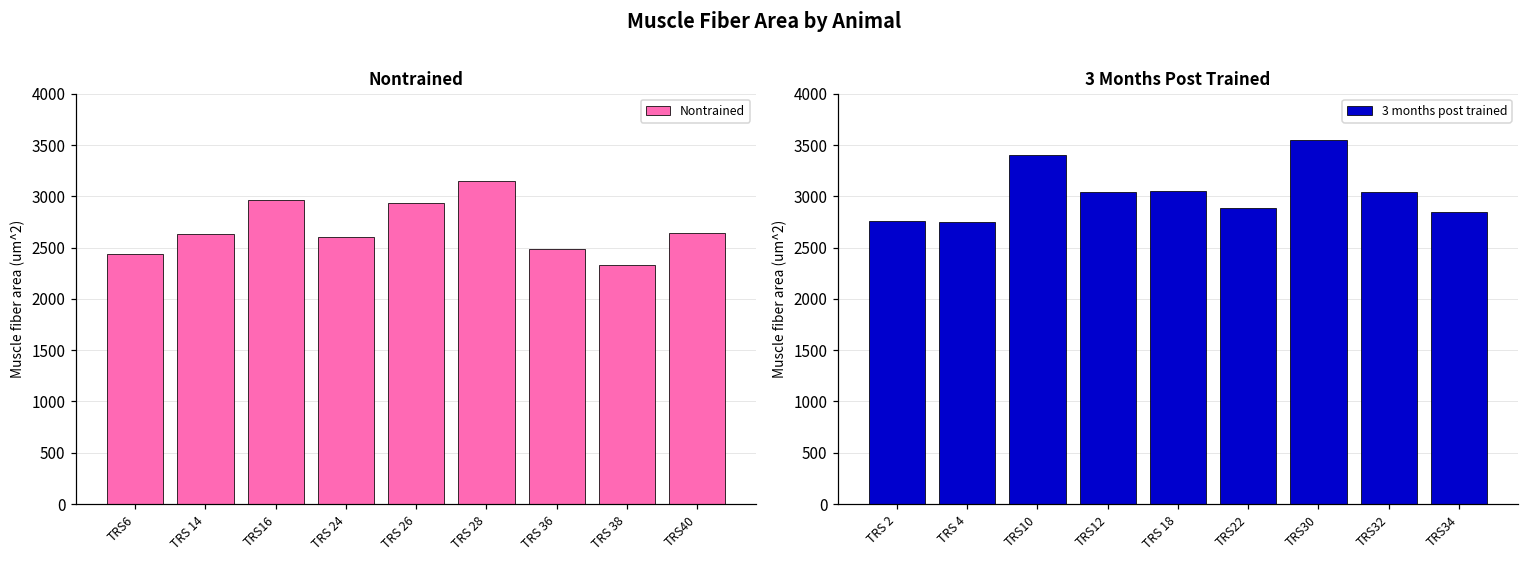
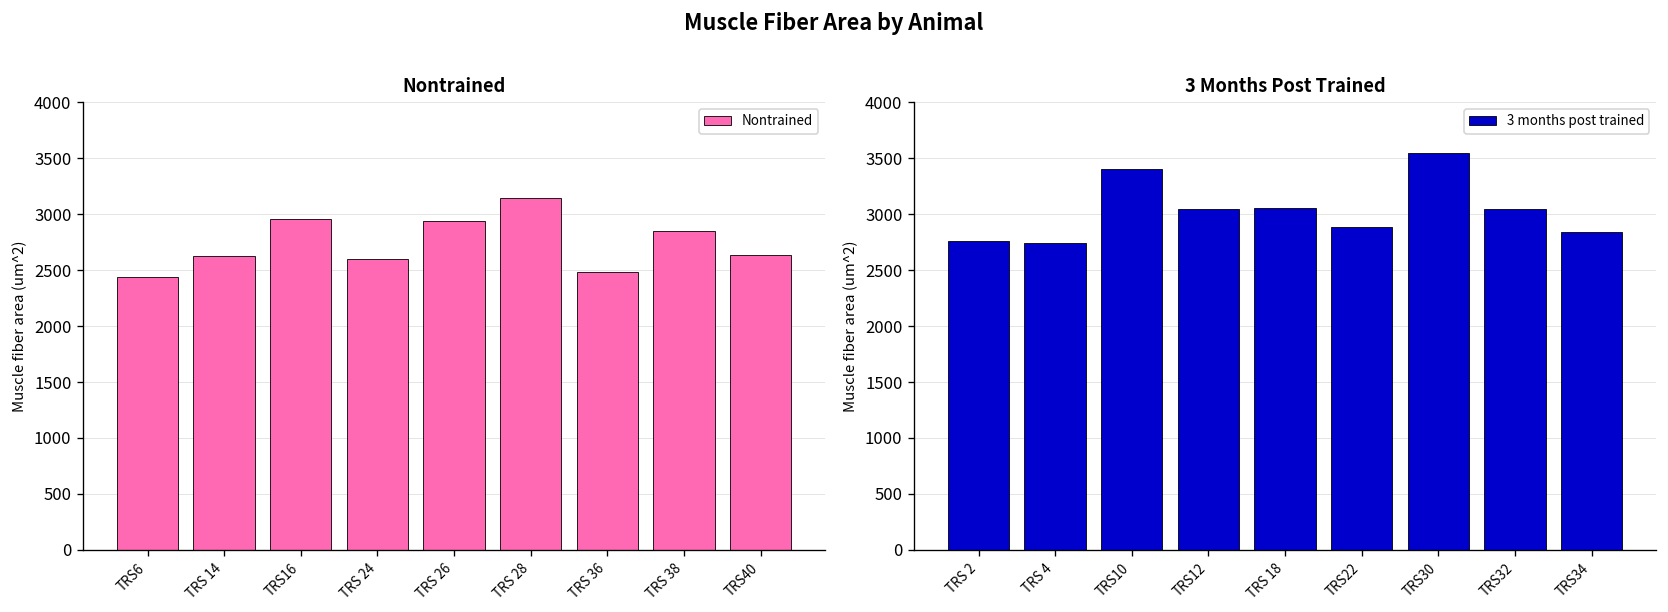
Nontrained, TRS 38: 2300 -> 2900
